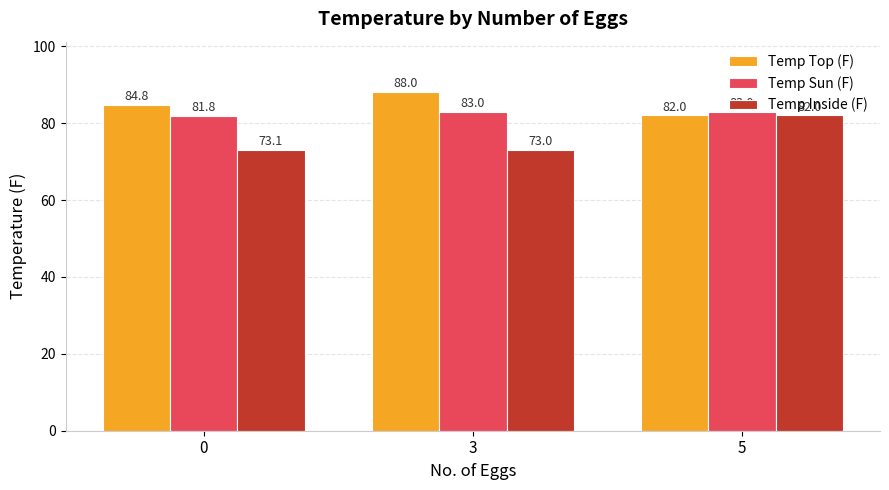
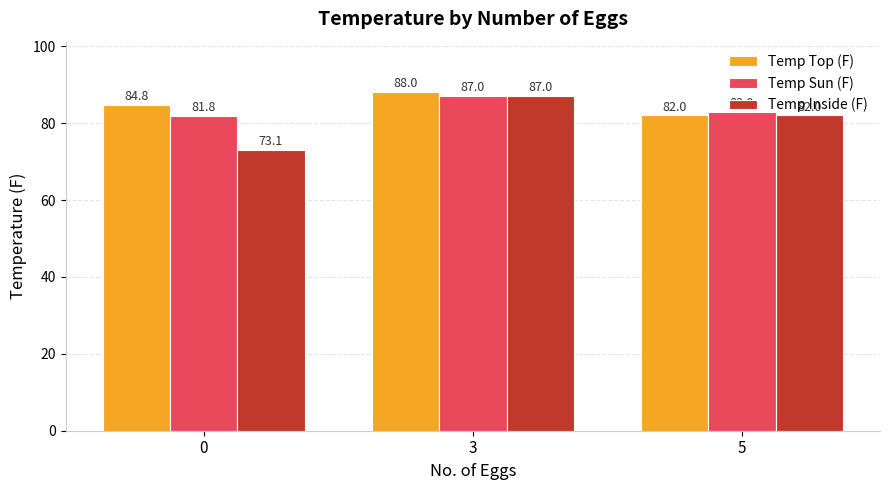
Temp Sun (F), 3: 83.0 -> 87.0
Temp Inside (F), 3: 73.0 -> 87.0
